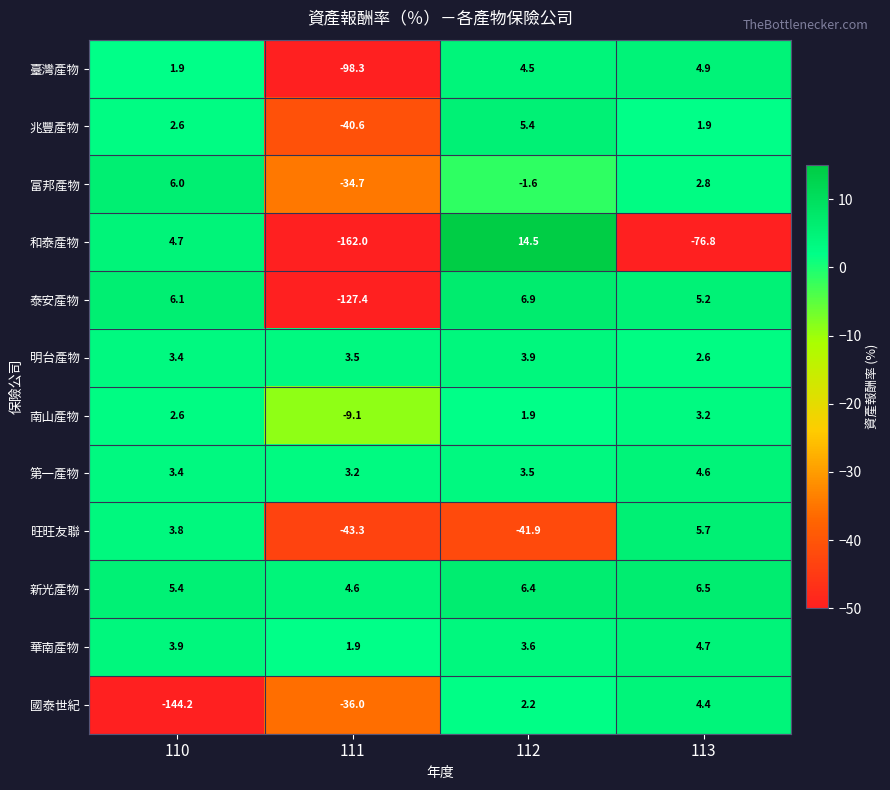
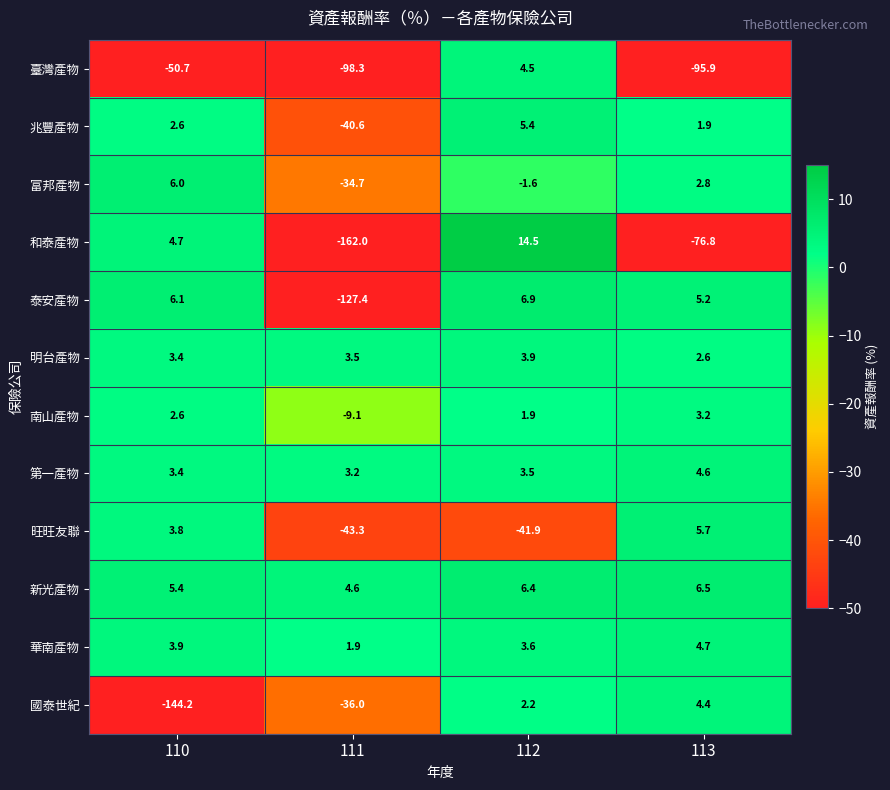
臺灣產物, 110: 1.9 -> -50.7
臺灣產物, 113: 4.9 -> -95.9
